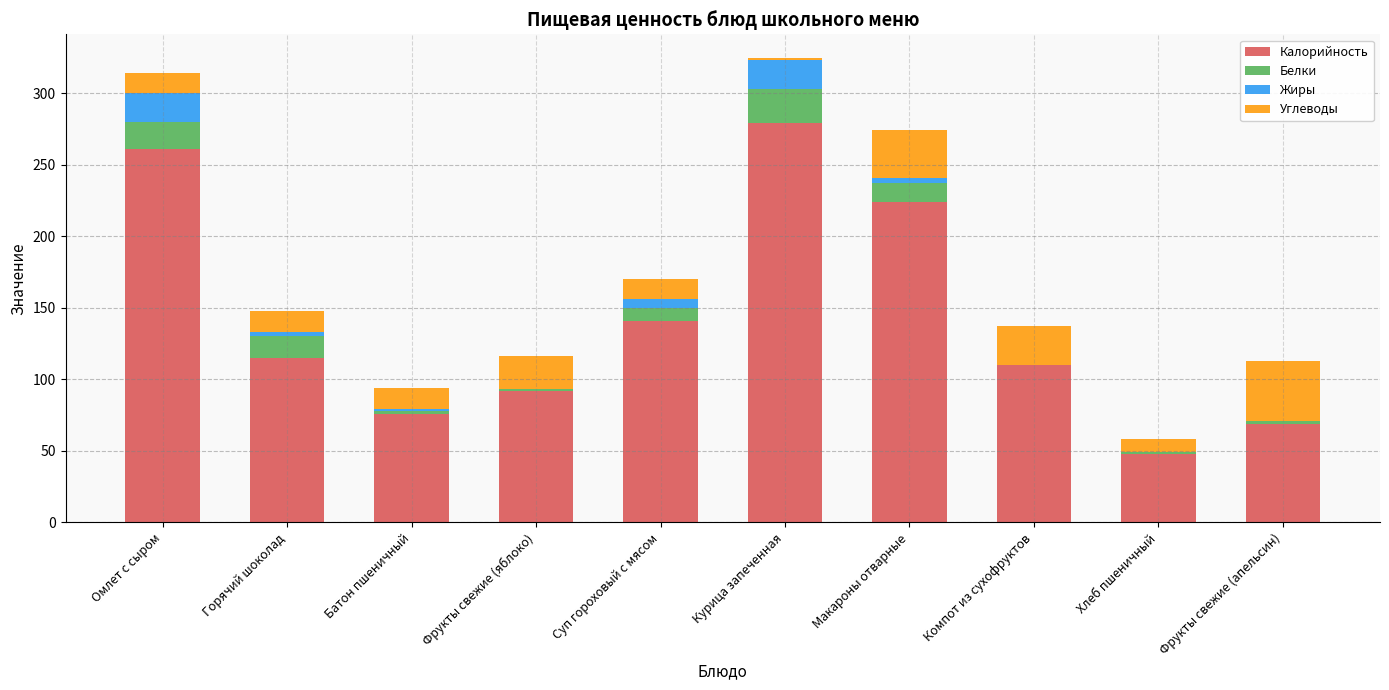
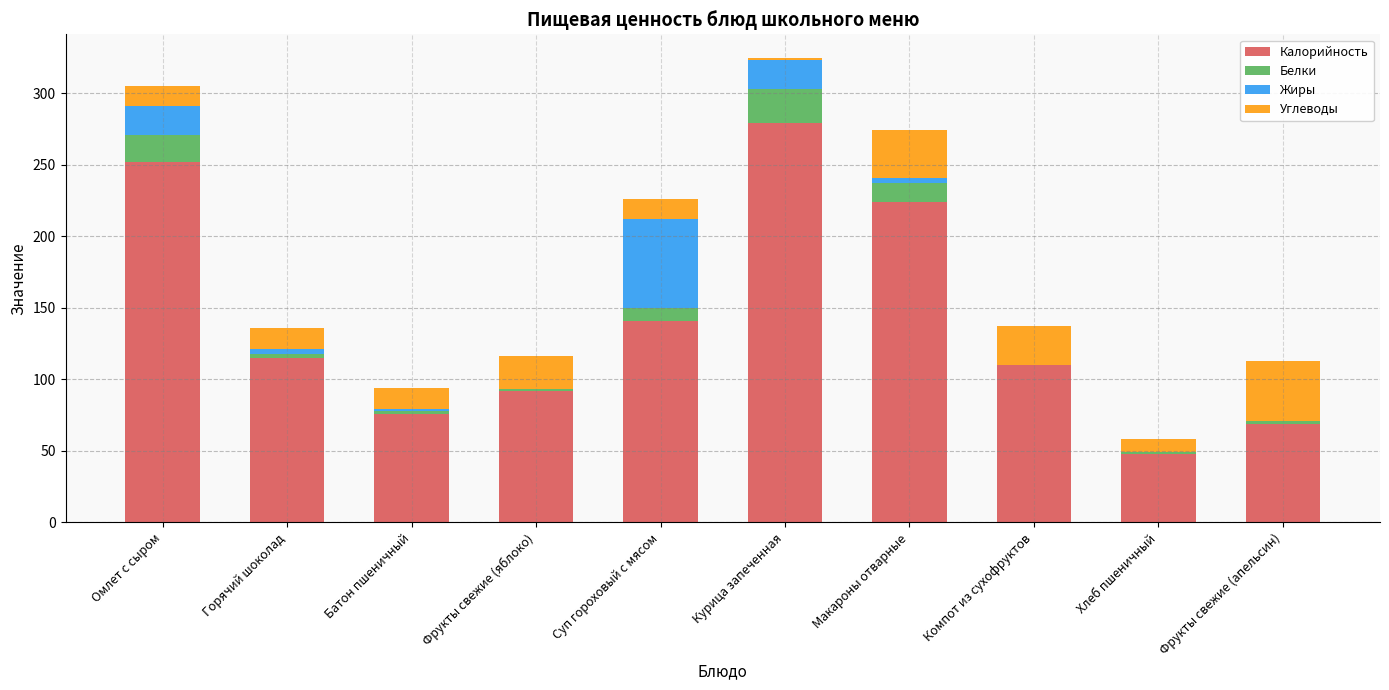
Калорийность, Омлет с сыром: 261 -> 252
Белки, Горячий шоколад: 15 -> 3
Жиры, Суп гороховый с мясом: 6 -> 62
